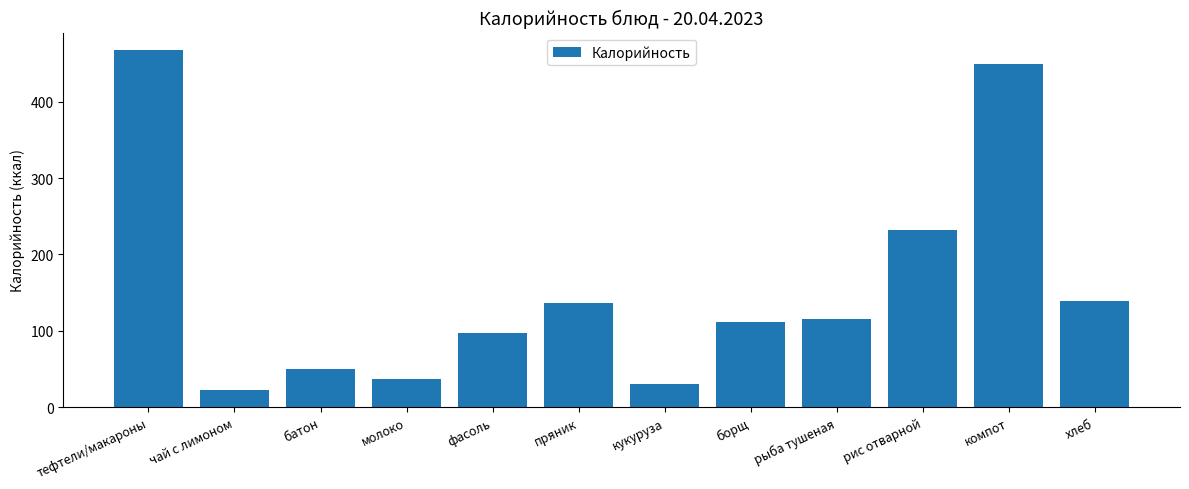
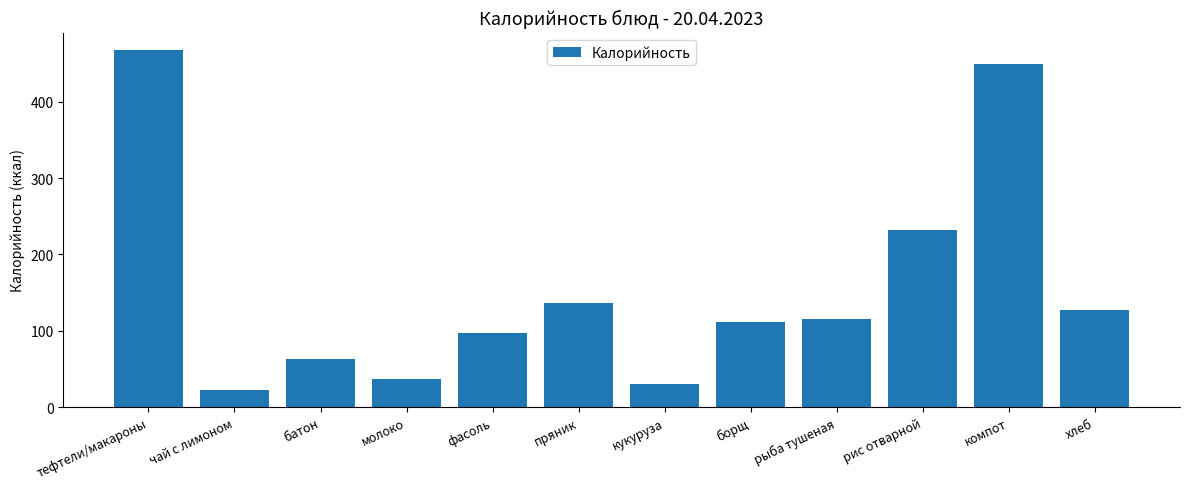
батон: 50 -> 60
хлеб: 140 -> 130
